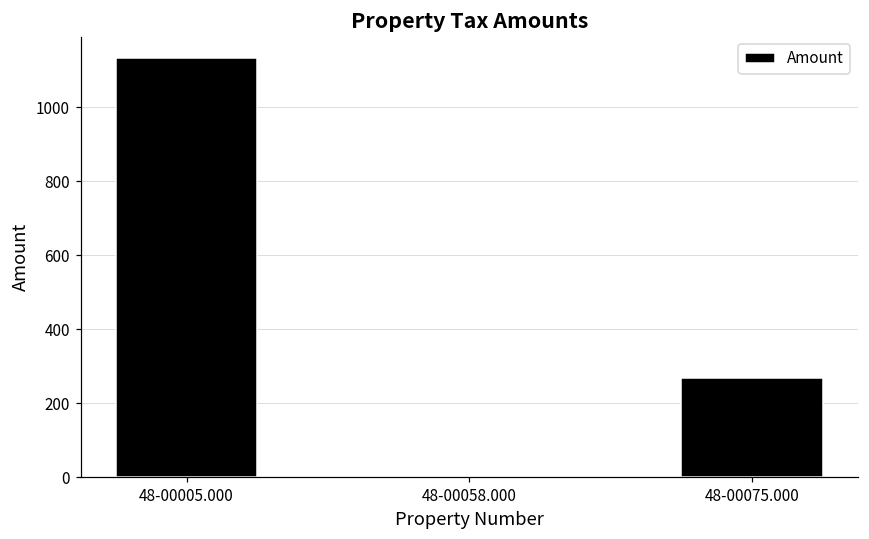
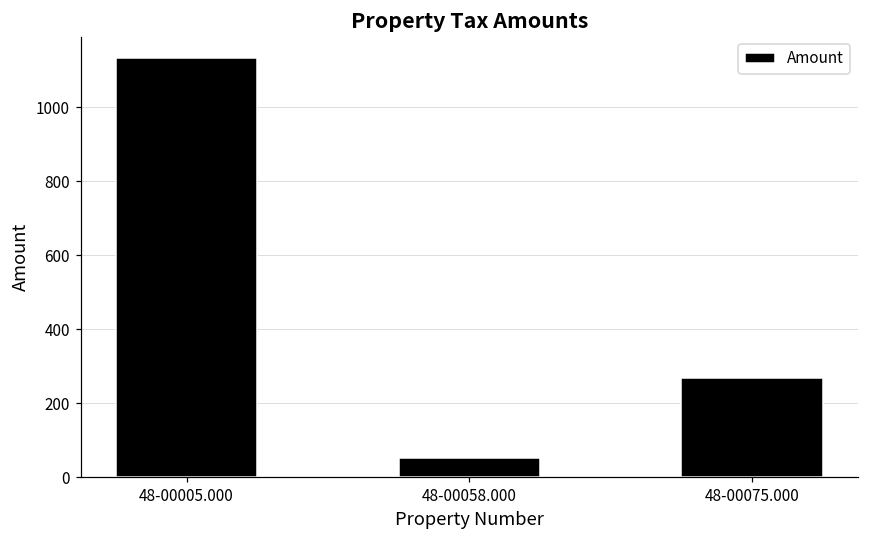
48-00058.000: 0 -> 50
